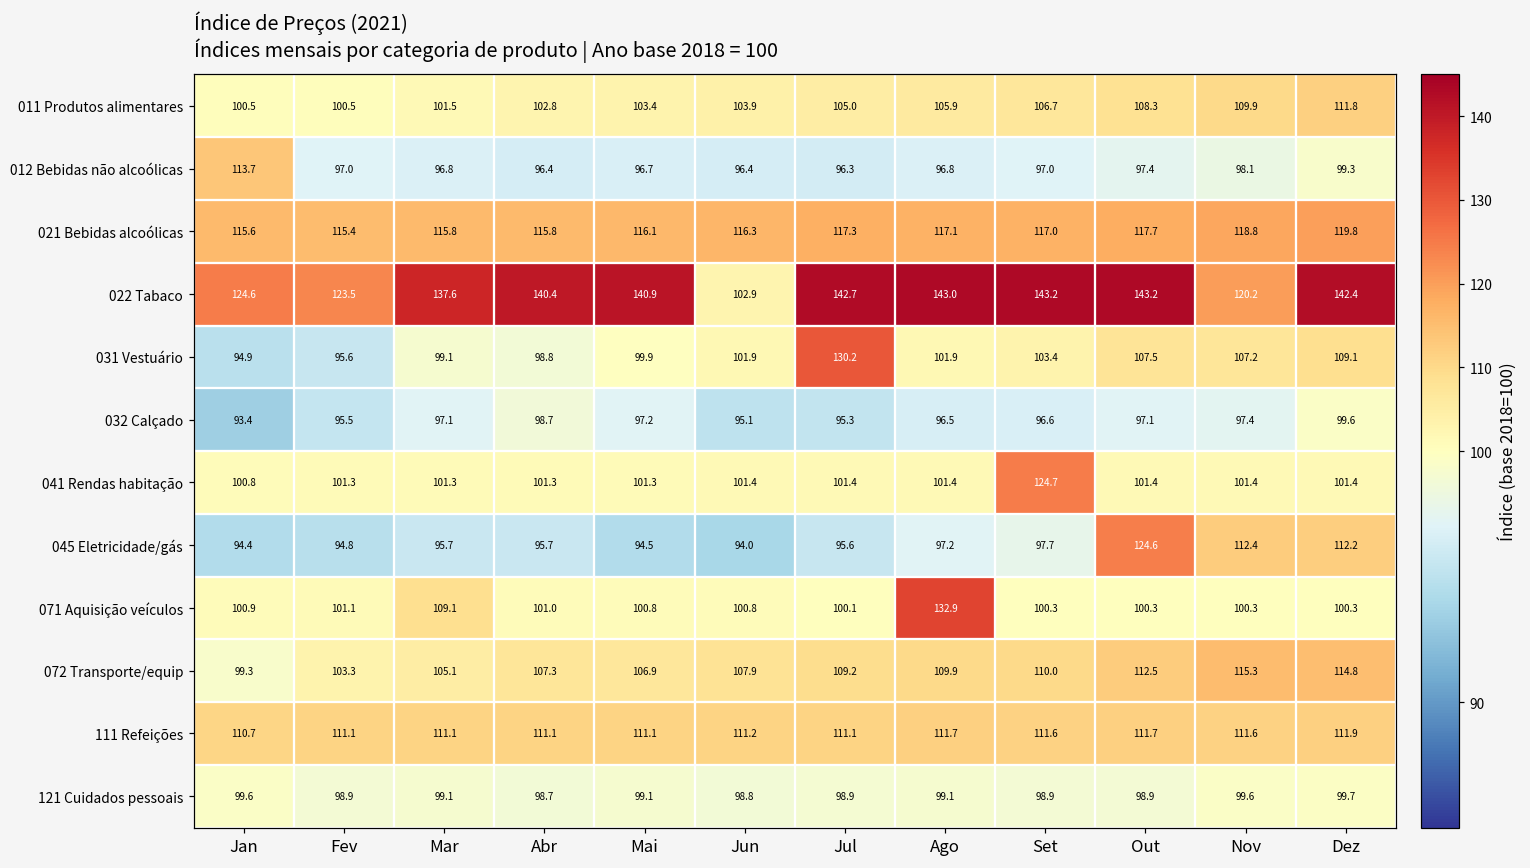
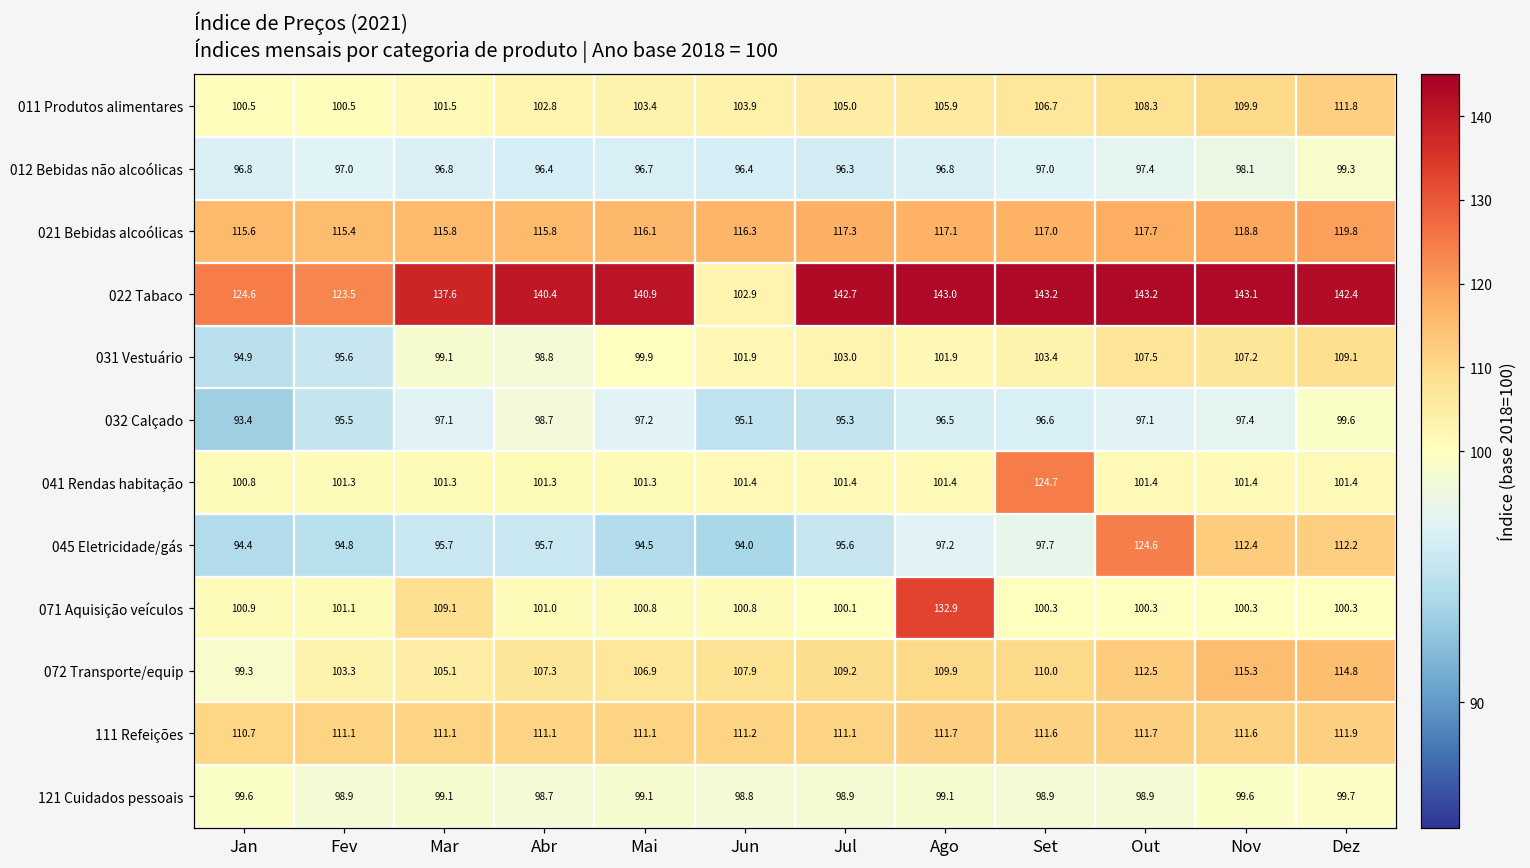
012 Bebidas não alcoólicas, Jan: 113.7 -> 96.8
022 Tabaco, Nov: 120.2 -> 143.1
031 Vestuário, Jul: 130.2 -> 103.0
